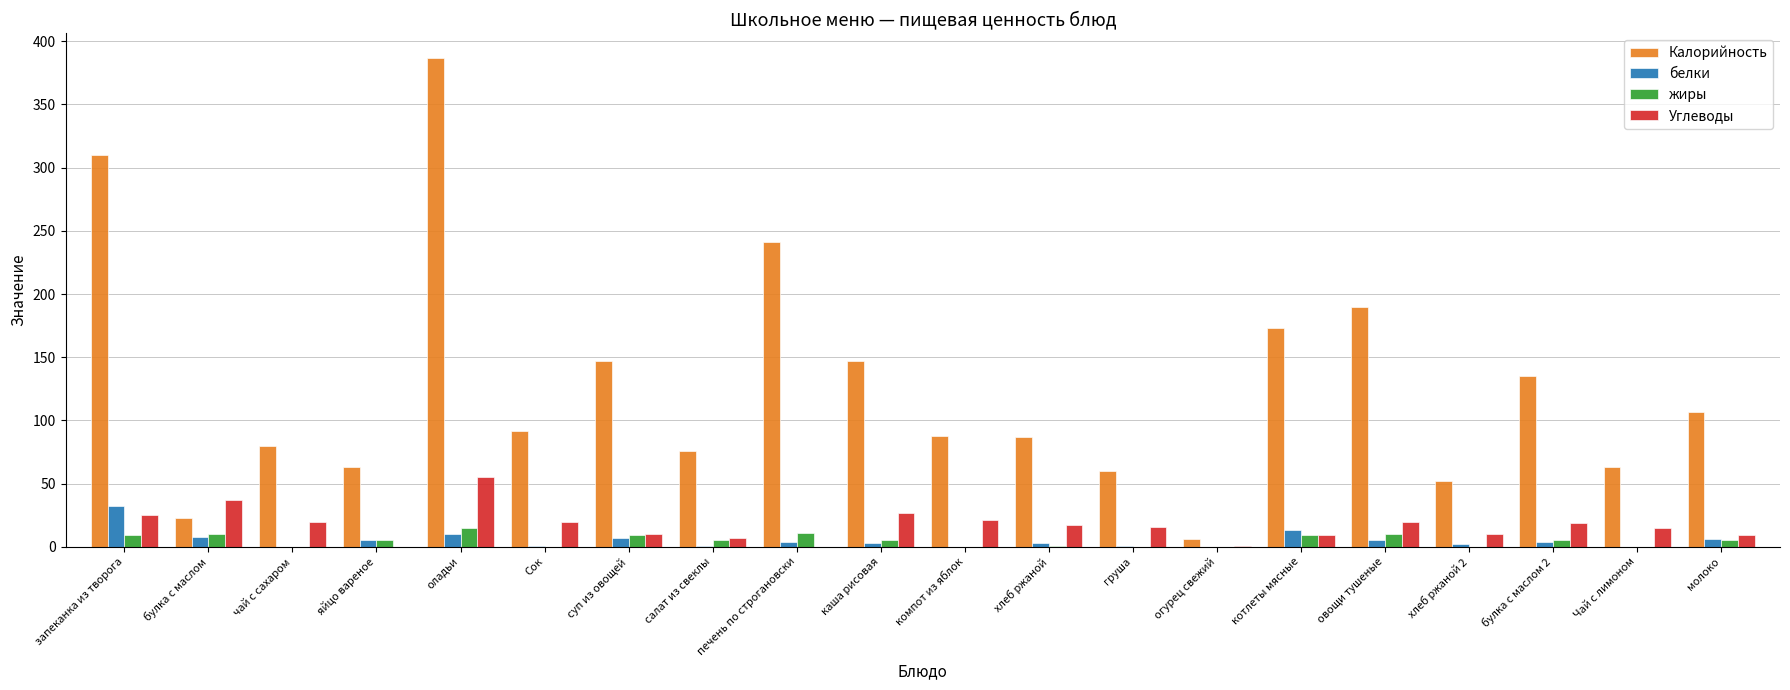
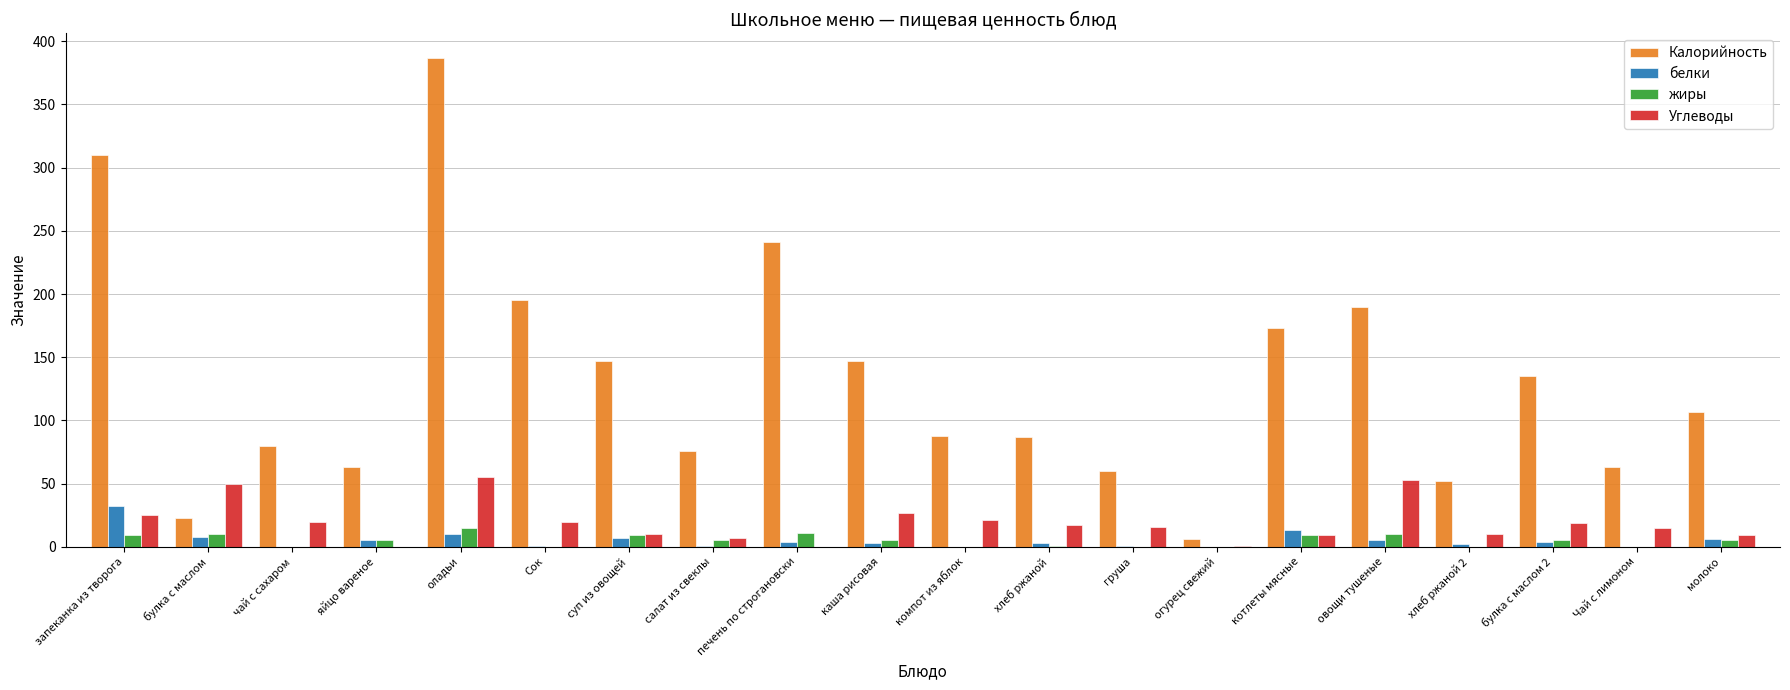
Углеводы, булка с маслом: 37 -> 50
Калорийность, Сок: 92 -> 195
Углеводы, овощи тушеные: 20 -> 53
